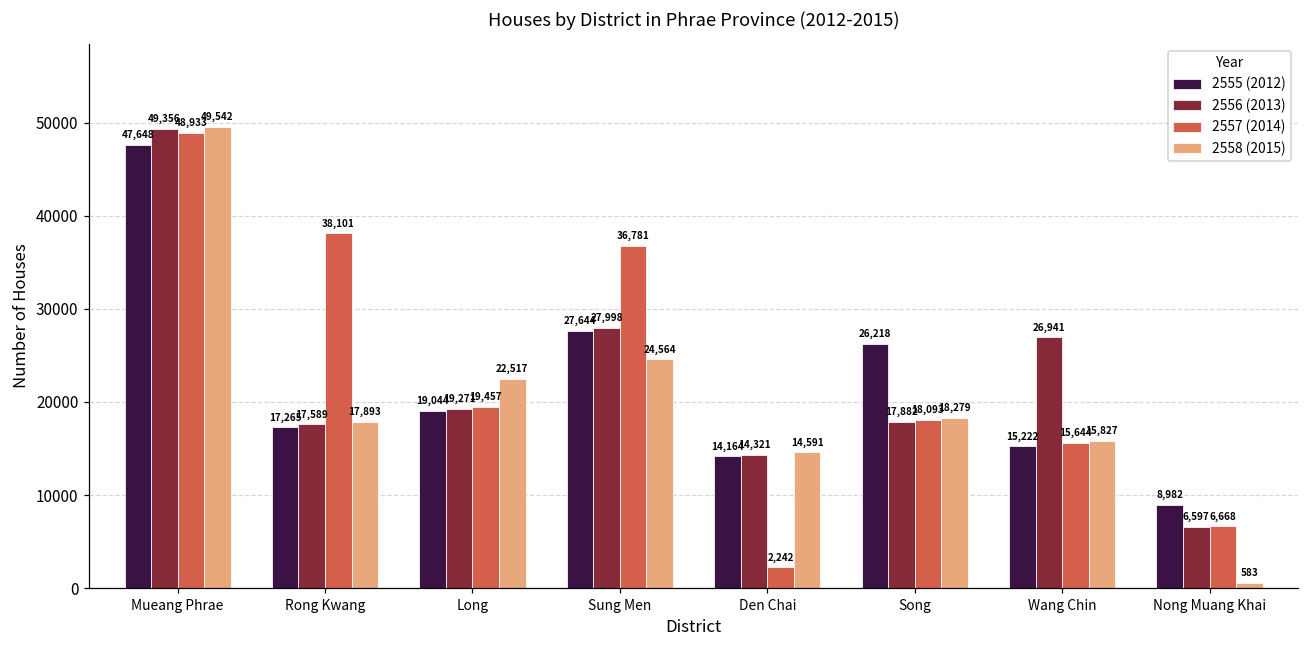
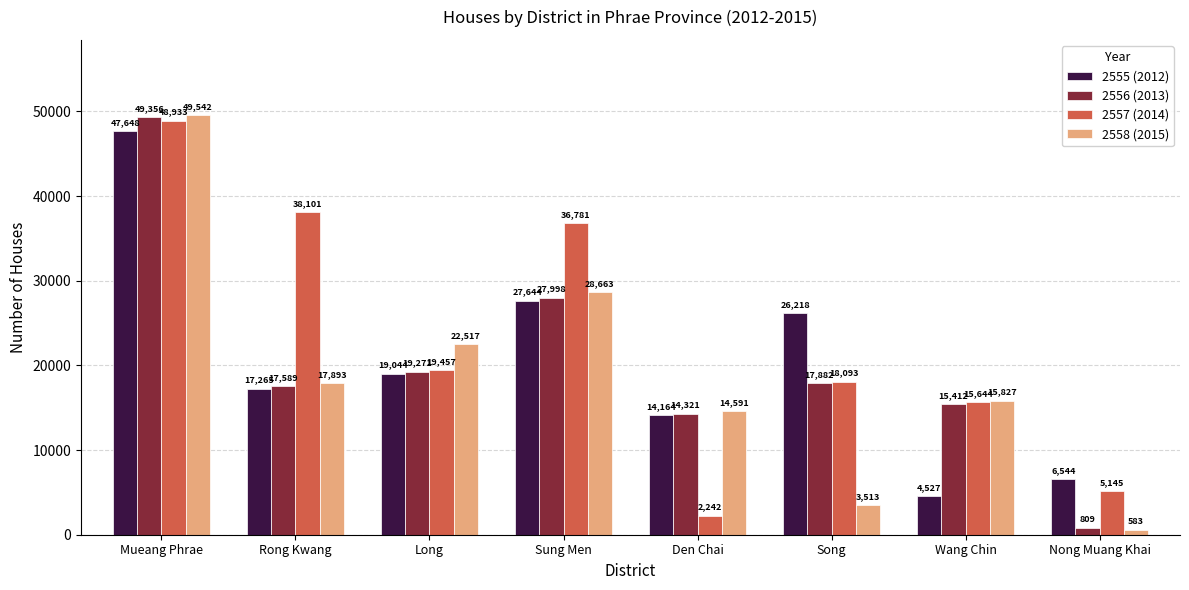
2558 (2015), Sung Men: 24,564 -> 28,663
2558 (2015), Song: 18,279 -> 3,513
2555 (2012), Wang Chin: 15,222 -> 4,527
2556 (2013), Wang Chin: 26,941 -> 15,412
2555 (2012), Nong Muang Khai: 8,982 -> 6,544
2556 (2013), Nong Muang Khai: 6,597 -> 809
2557 (2014), Nong Muang Khai: 6,668 -> 5,145
